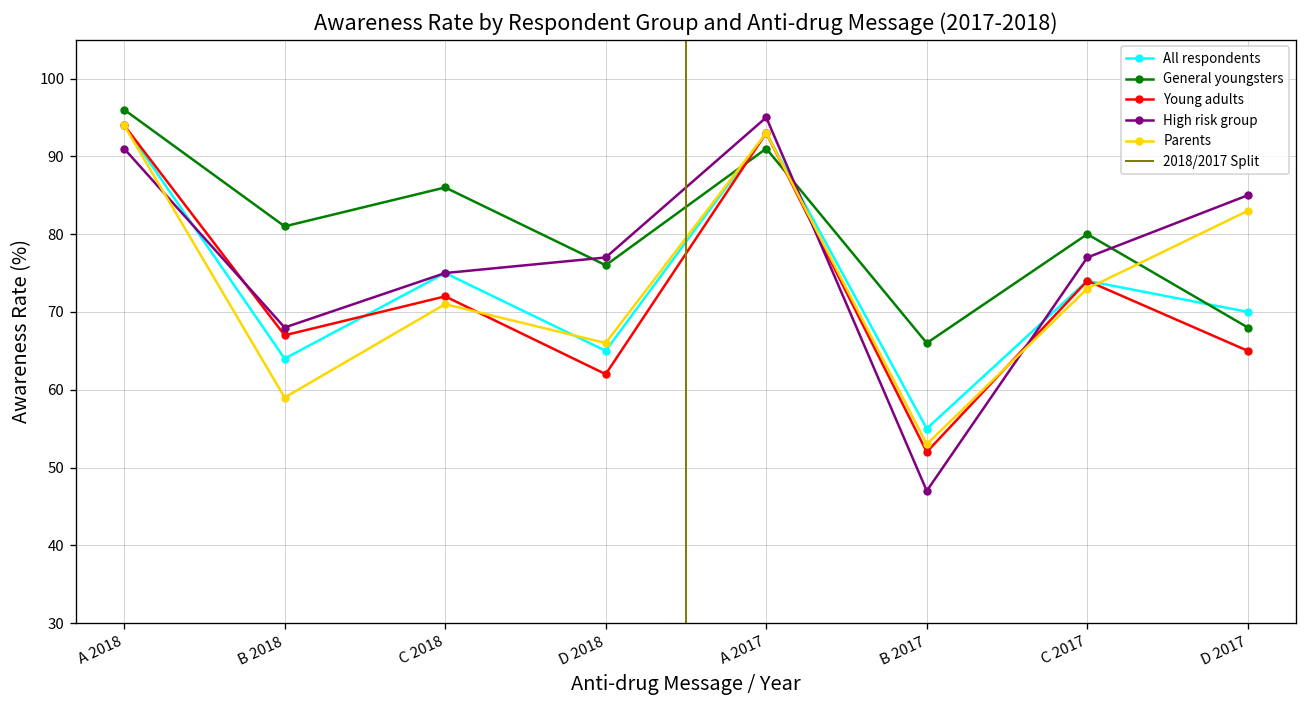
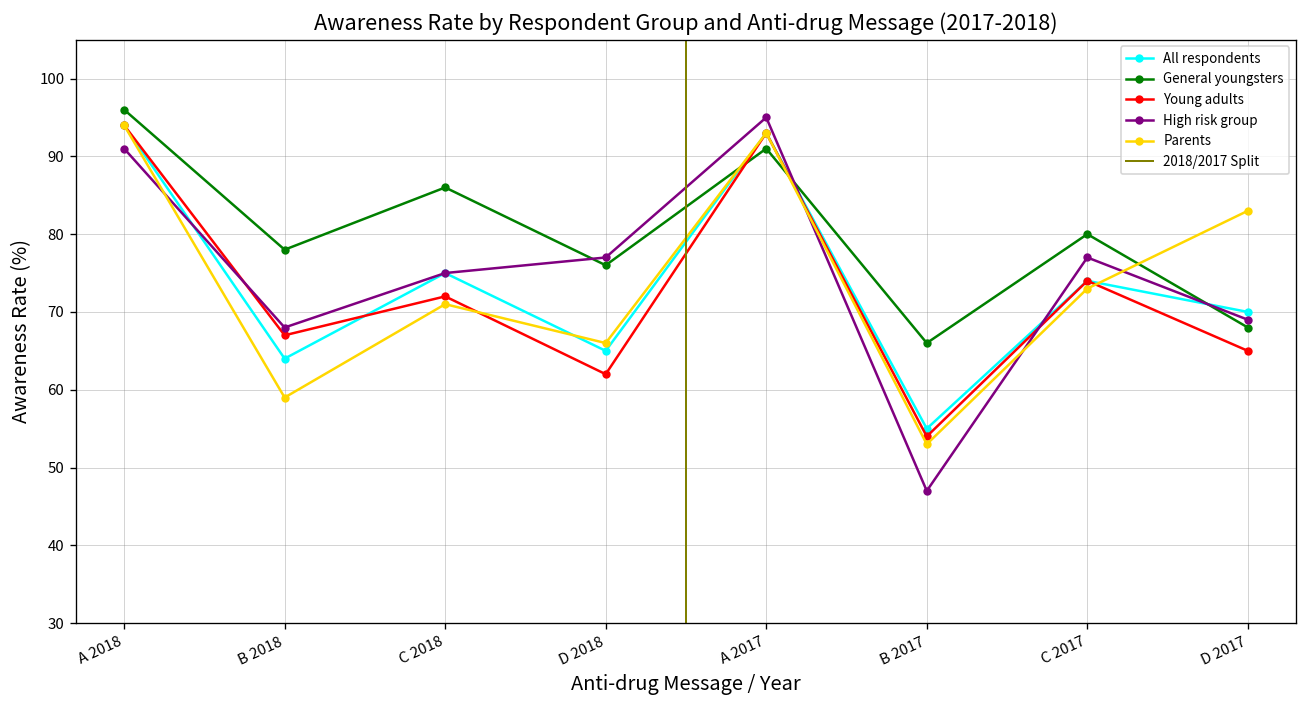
General youngsters, B 2018: 81 -> 78
Young adults, B 2017: 52 -> 54
High risk group, D 2017: 85 -> 69
